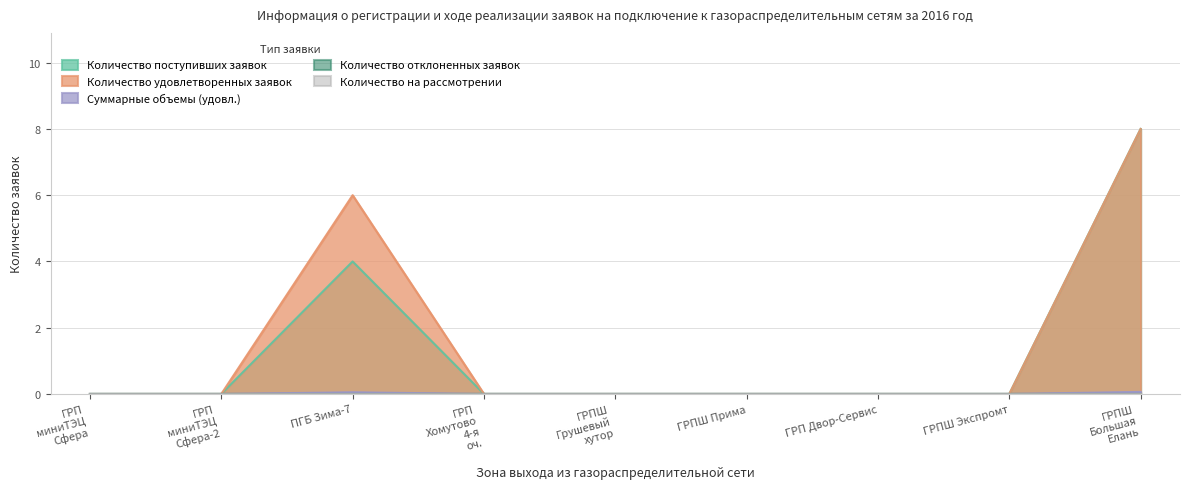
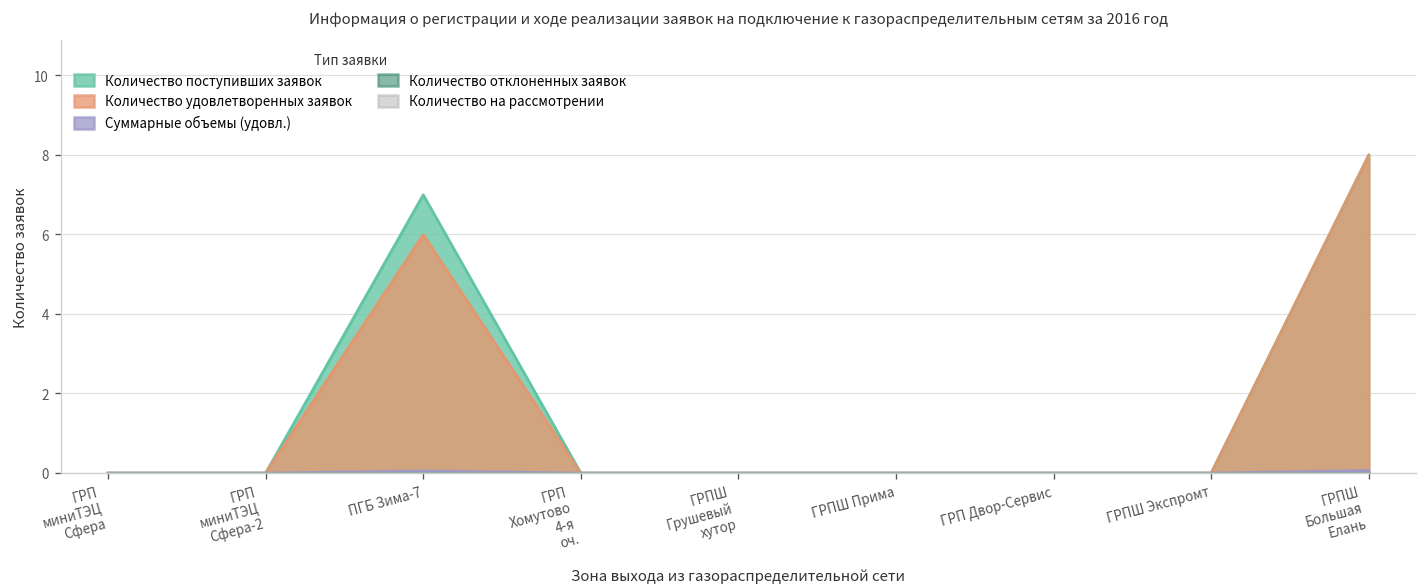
Количество поступивших заявок, ПГБ Зима-7: 4 -> 7
